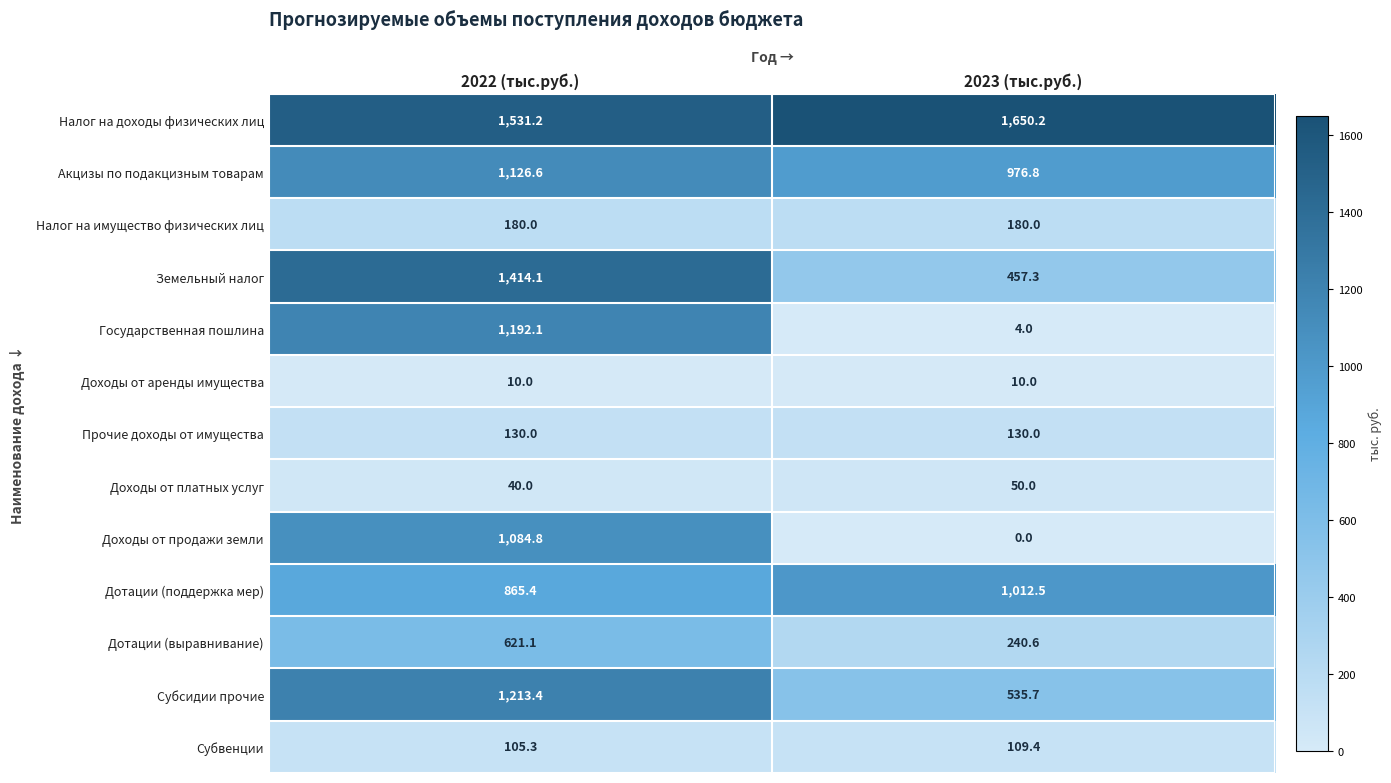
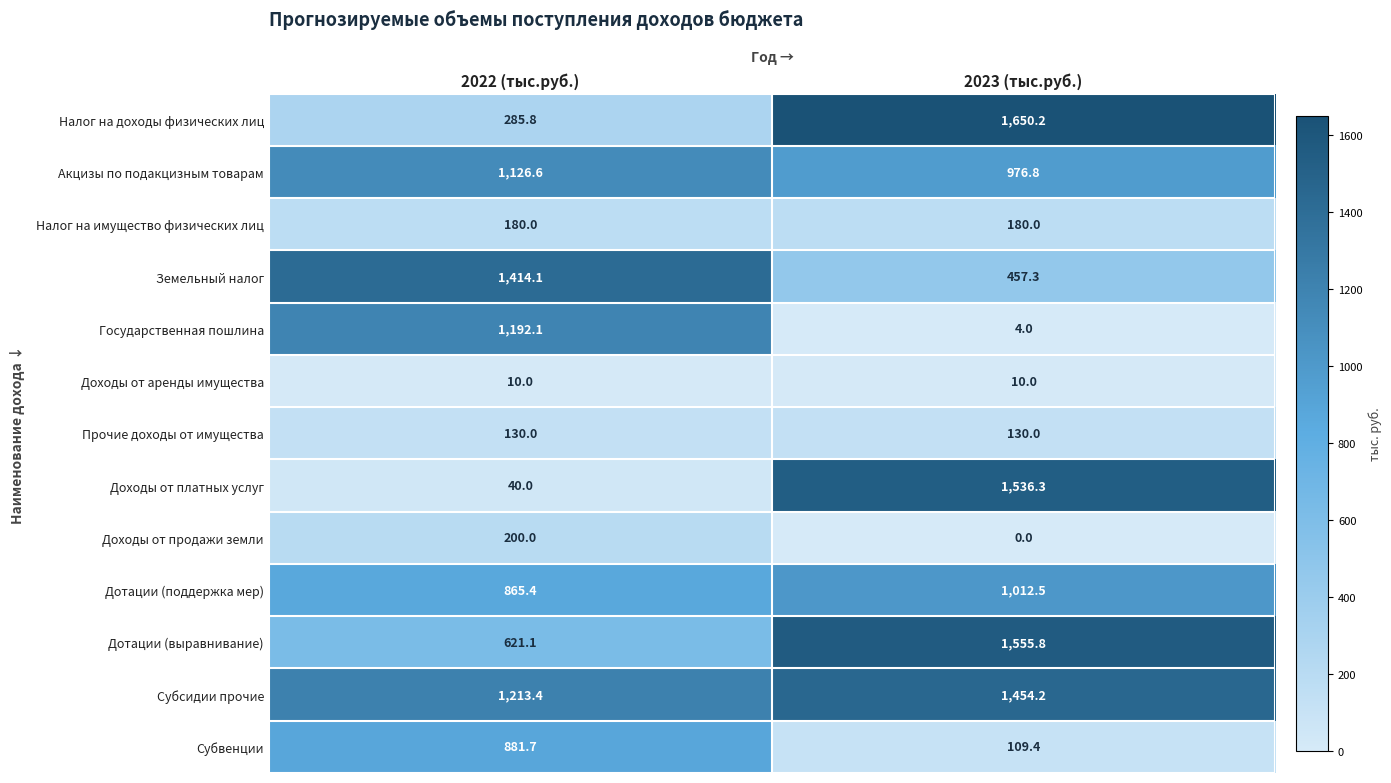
Налог на доходы физических лиц, 2022 (тыс.руб.): 1,531.2 -> 285.8
Доходы от платных услуг, 2023 (тыс.руб.): 50.0 -> 1,536.3
Доходы от продажи земли, 2022 (тыс.руб.): 1,084.8 -> 200.0
Дотации (выравнивание), 2023 (тыс.руб.): 240.6 -> 1,555.8
Субсидии прочие, 2023 (тыс.руб.): 535.7 -> 1,454.2
Субвенции, 2022 (тыс.руб.): 105.3 -> 881.7
